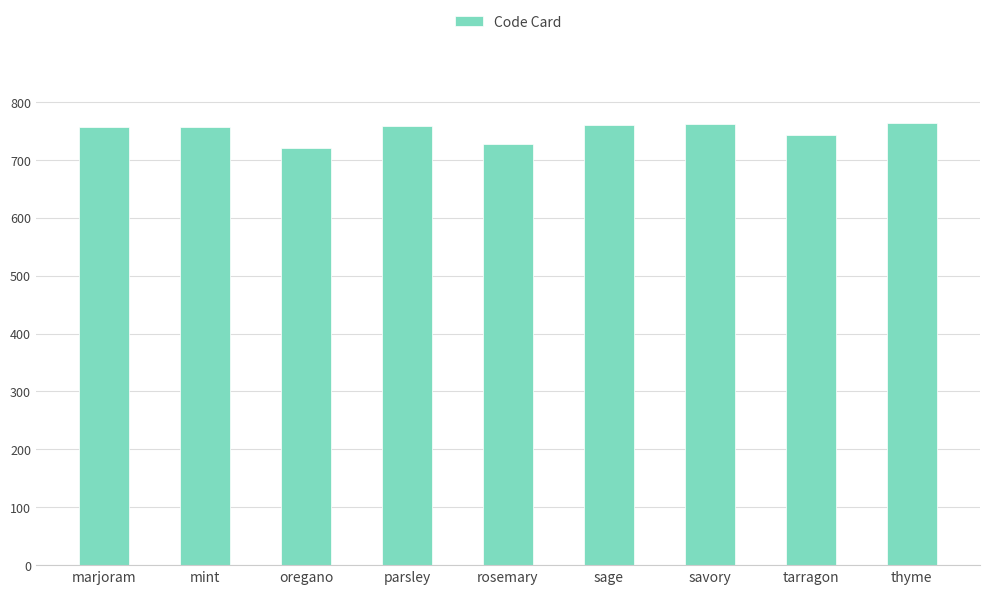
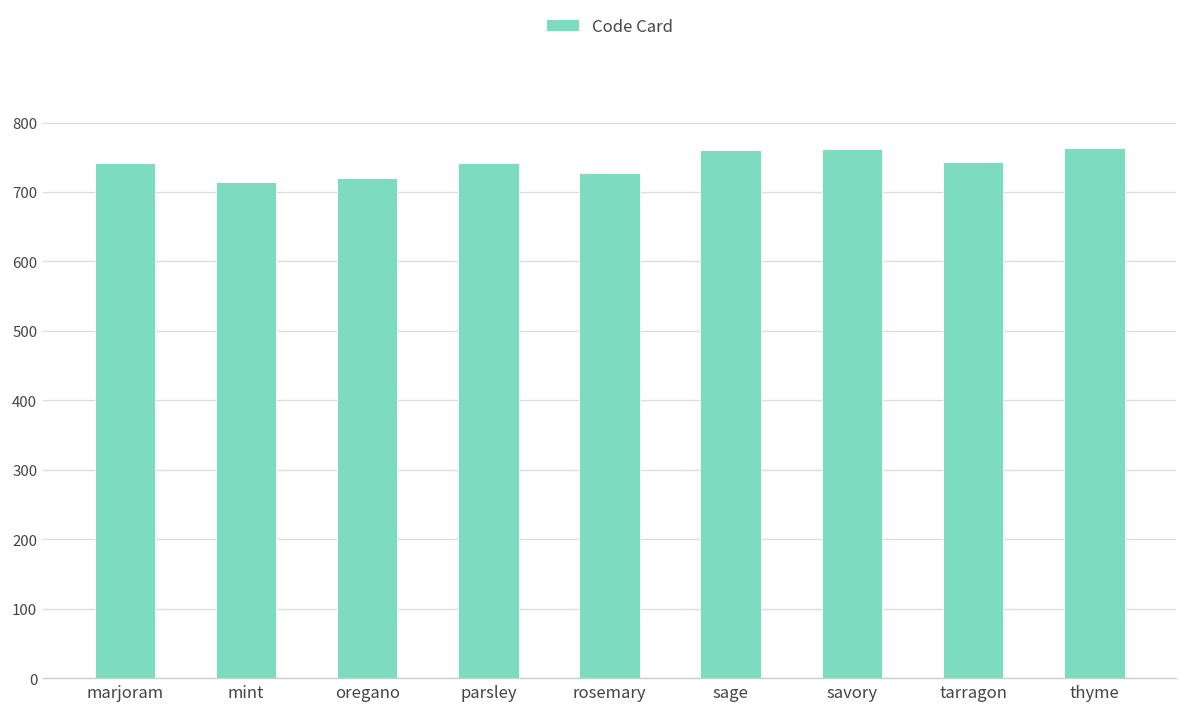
marjoram: 760 -> 740
mint: 760 -> 710
parsley: 760 -> 740
